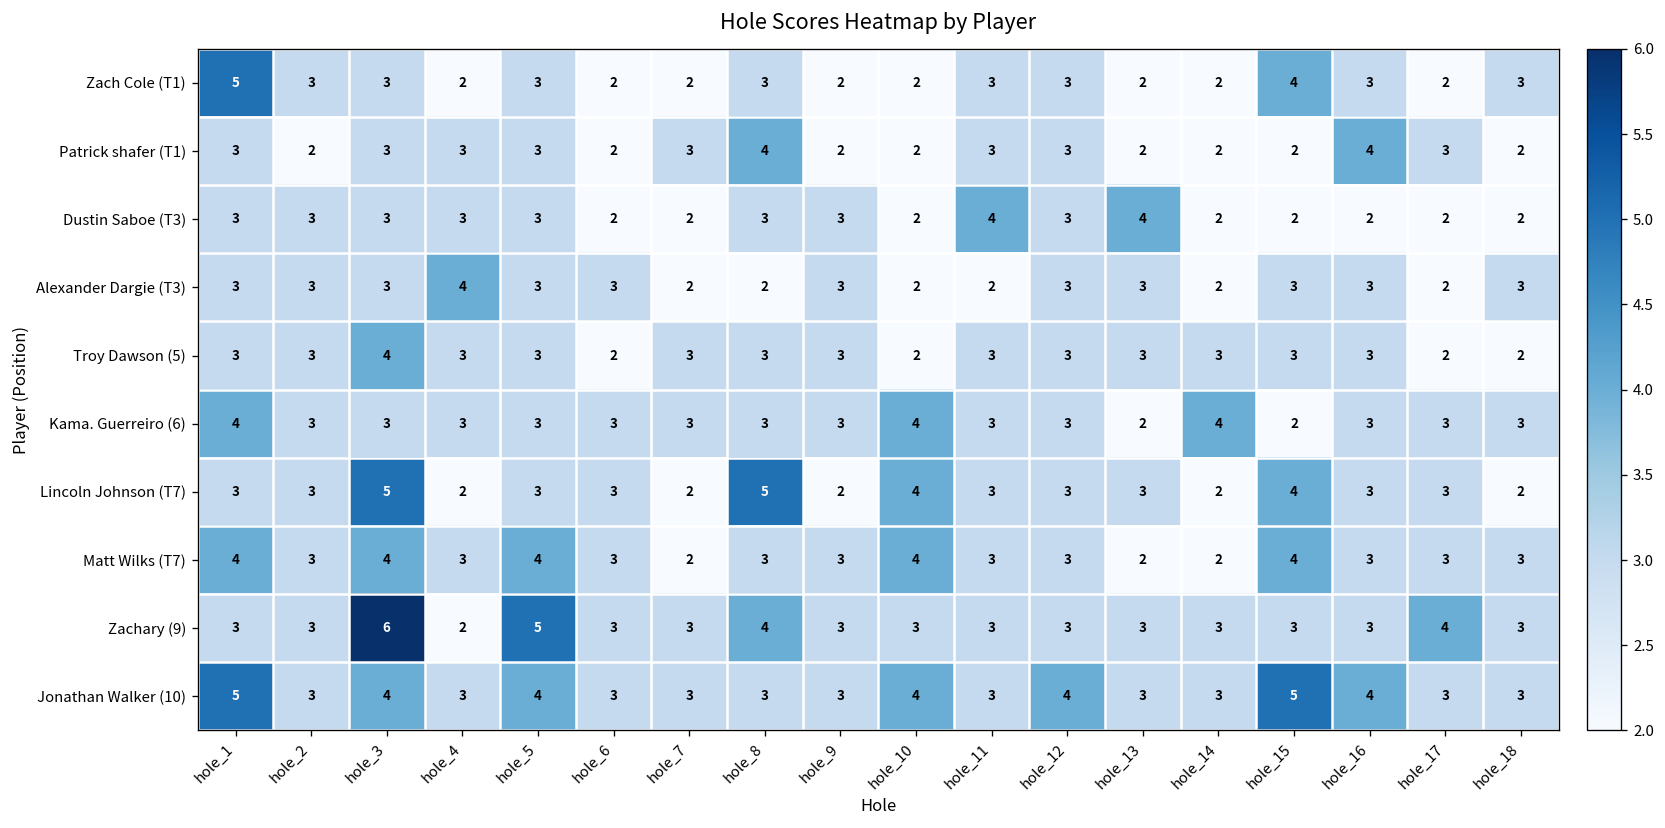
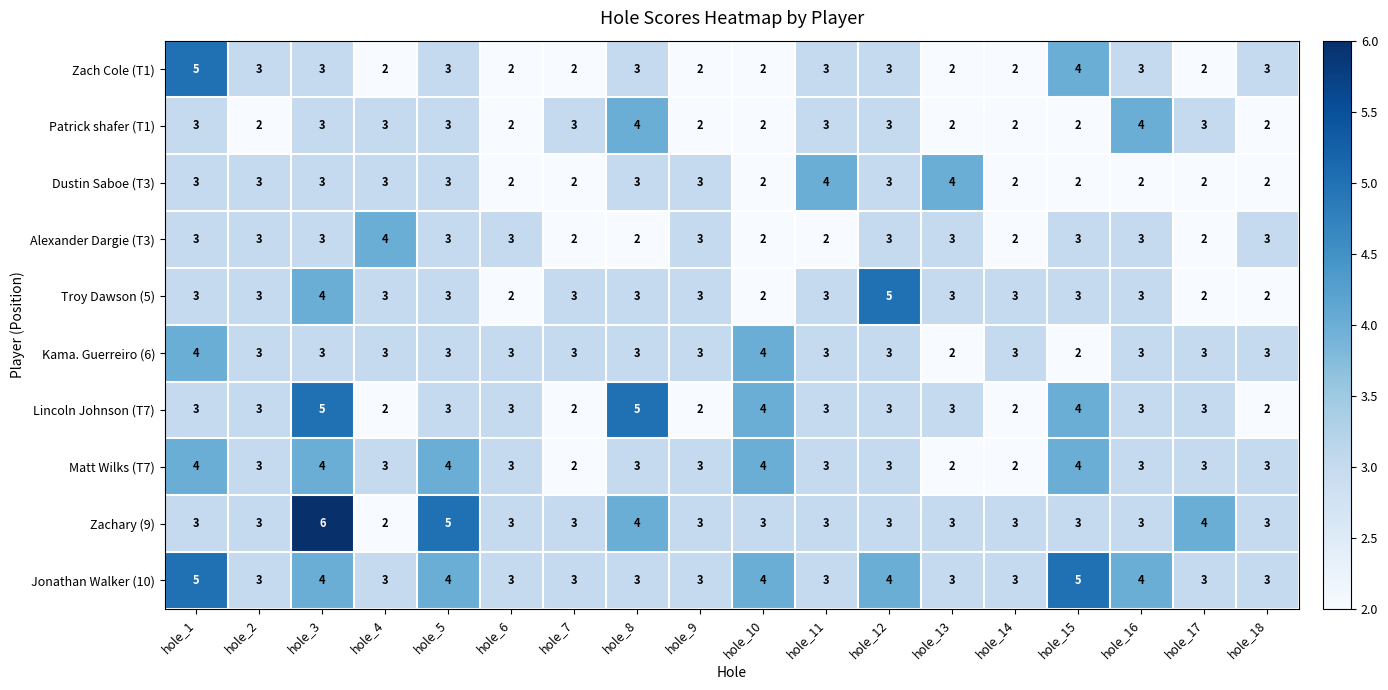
Troy Dawson (5), hole_12: 3 -> 5
Kama. Guerreiro (6), hole_14: 4 -> 3
